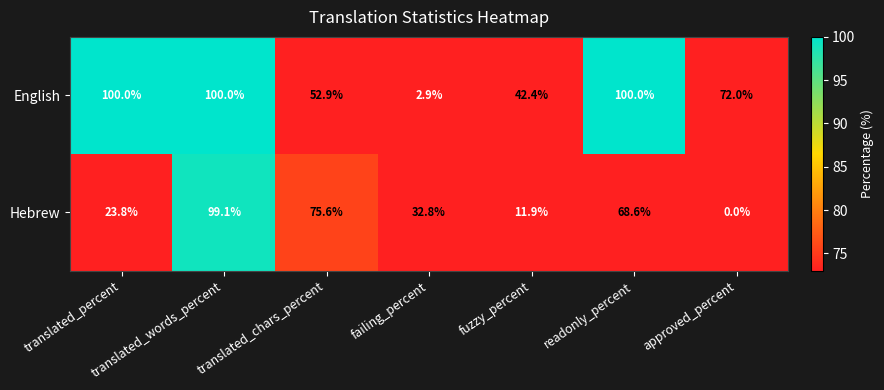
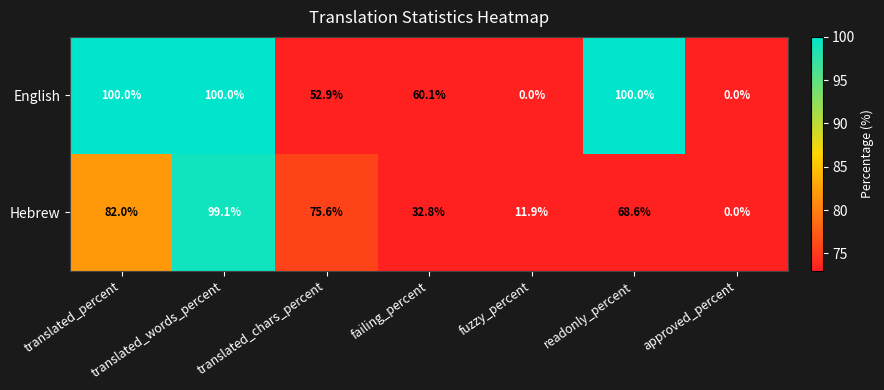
English, failing_percent: 2.9% -> 60.1%
English, fuzzy_percent: 42.4% -> 0.0%
English, approved_percent: 72.0% -> 0.0%
Hebrew, translated_percent: 23.8% -> 82.0%
